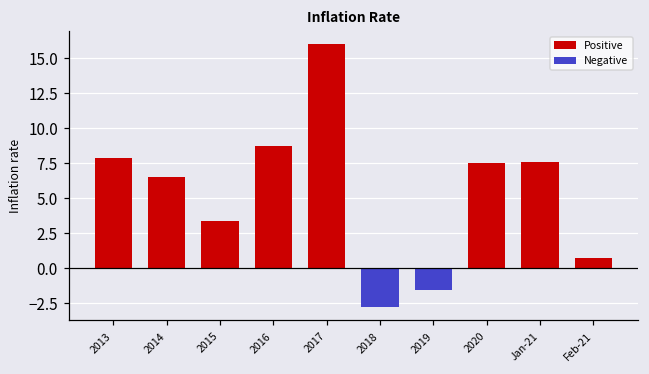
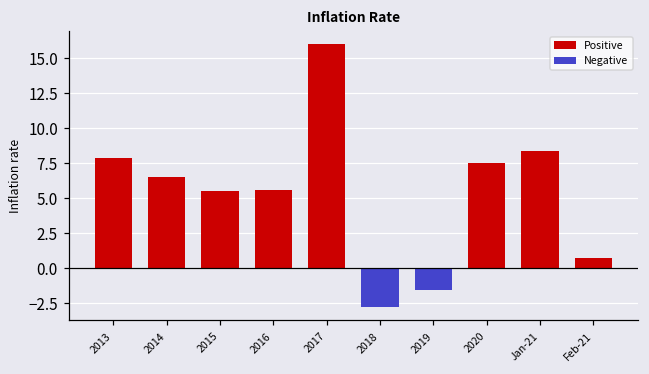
2015: 3.4 -> 5.5
2016: 8.7 -> 5.6
Jan-21: 7.6 -> 8.4
